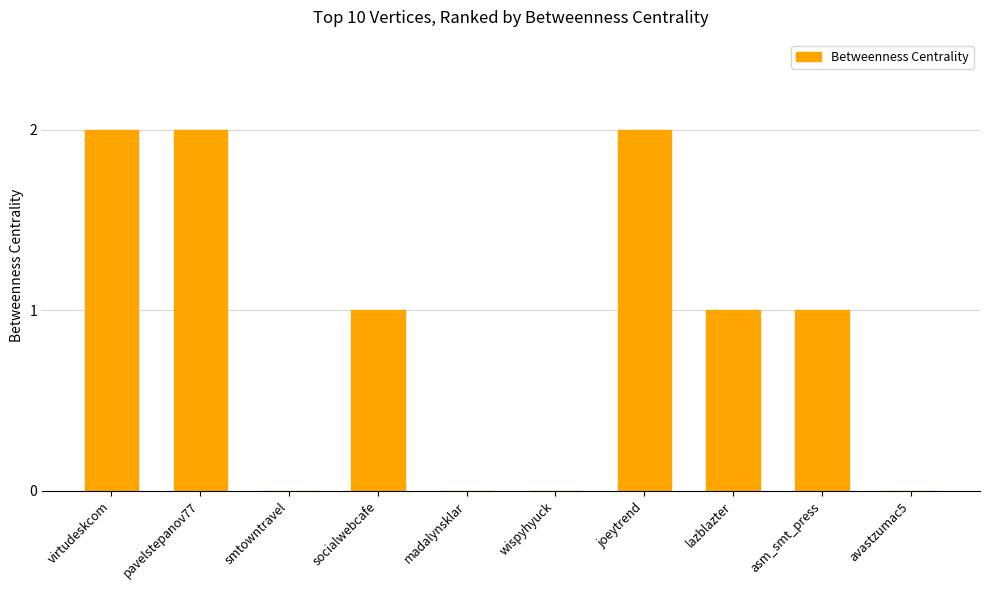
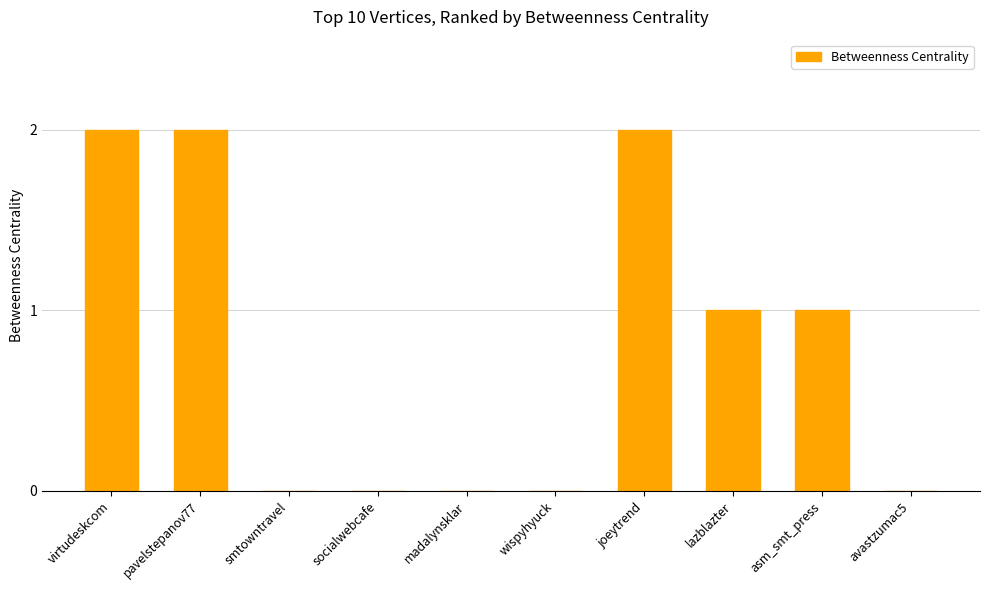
socialwebcafe: 1 -> 0
